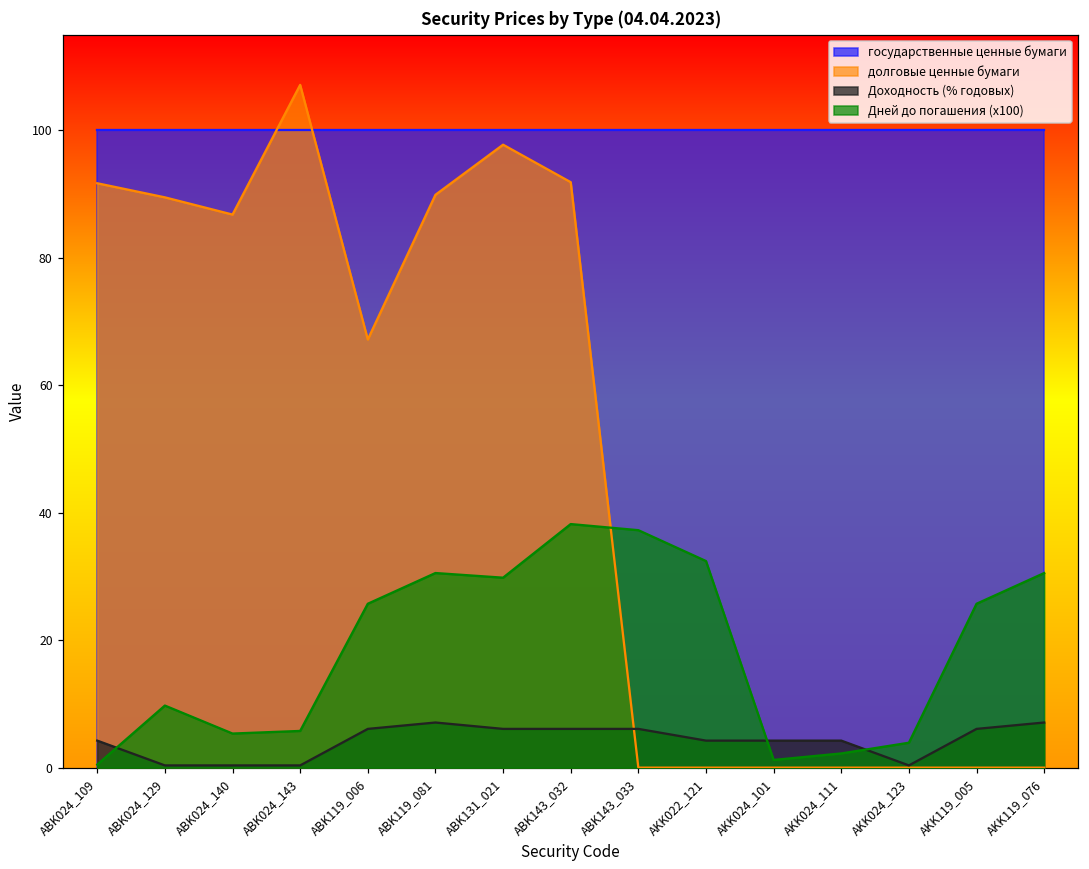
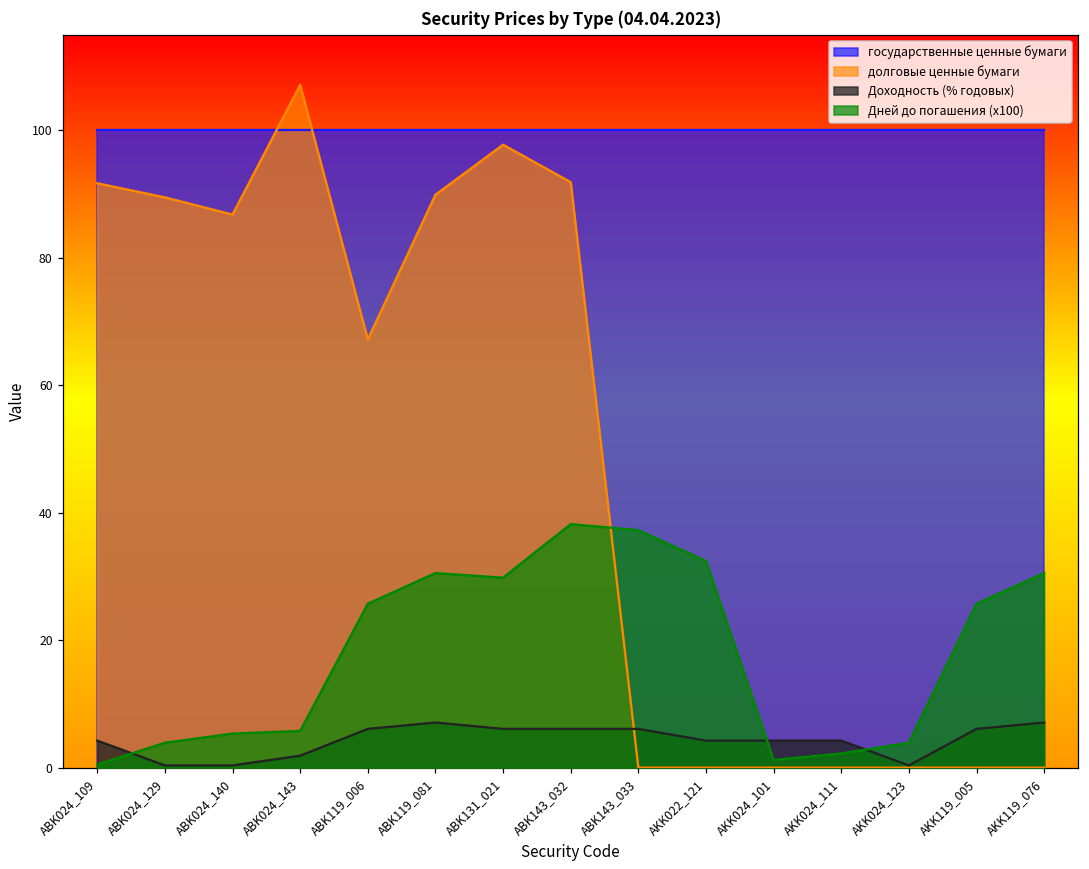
Дней до погашения (x100), ABK024_129: 10 -> 4
Доходность (% годовых), ABK024_143: 0 -> 2
